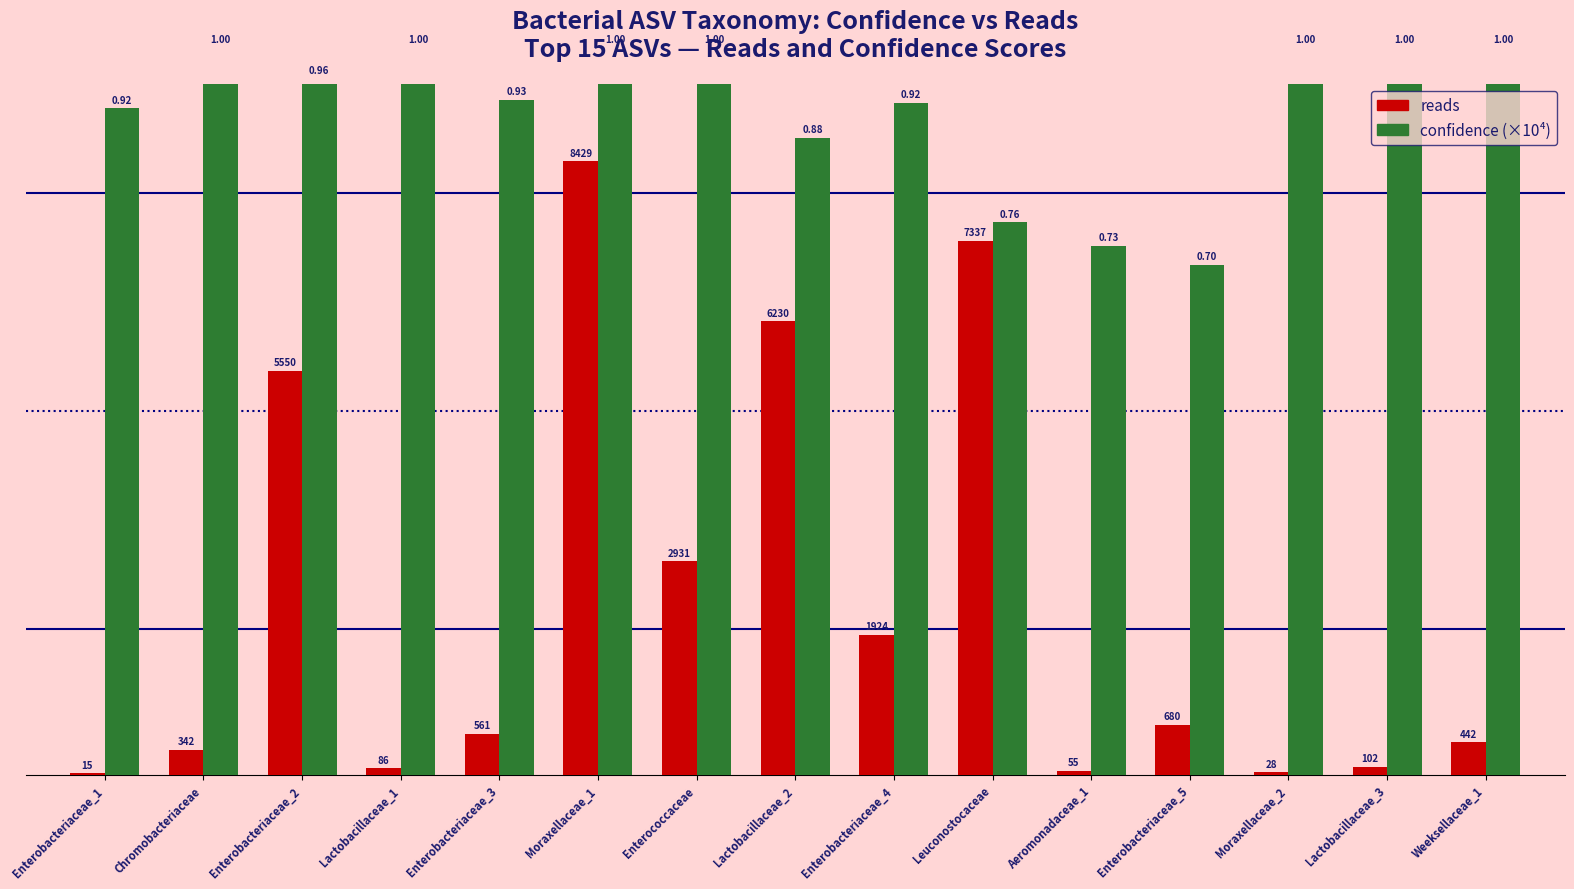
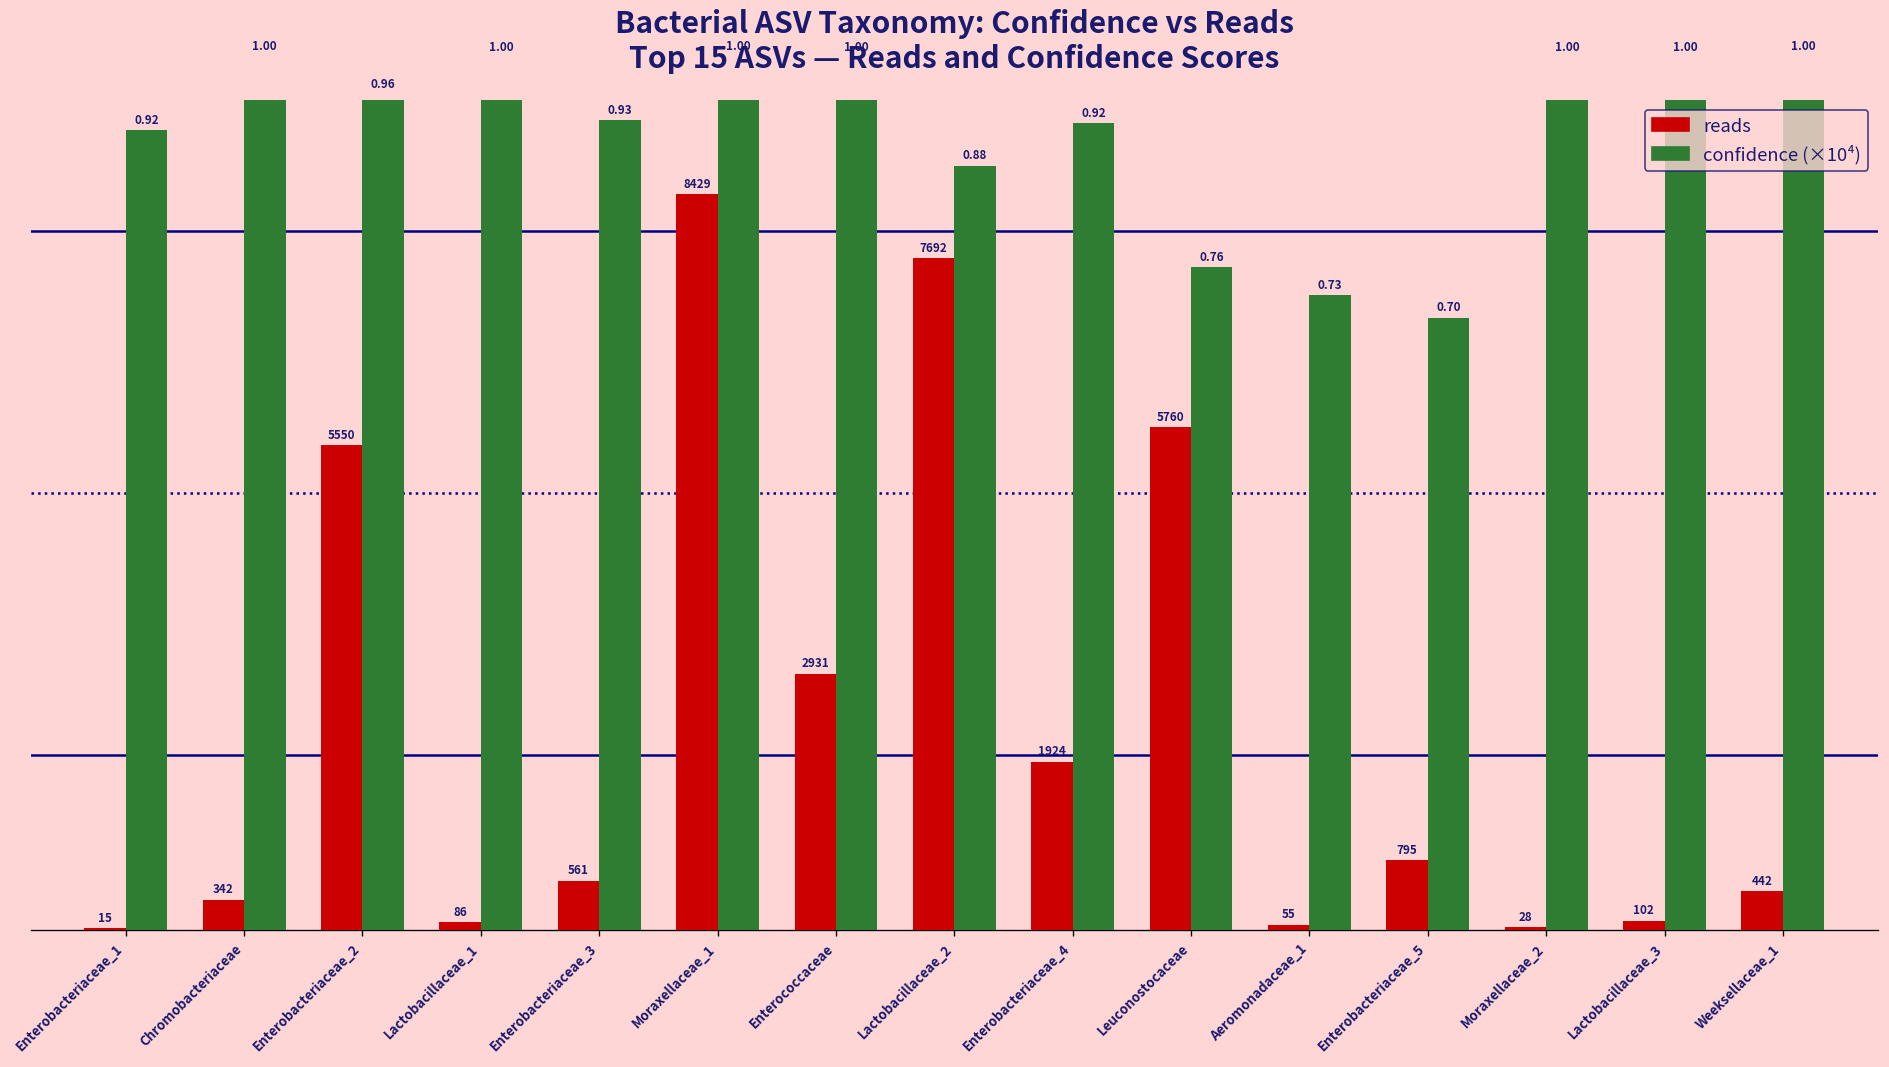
reads, Lactobacillaceae_2: 6230 -> 7692
reads, Leuconostocaceae: 7337 -> 5760
reads, Enterobacteriaceae_5: 680 -> 795
